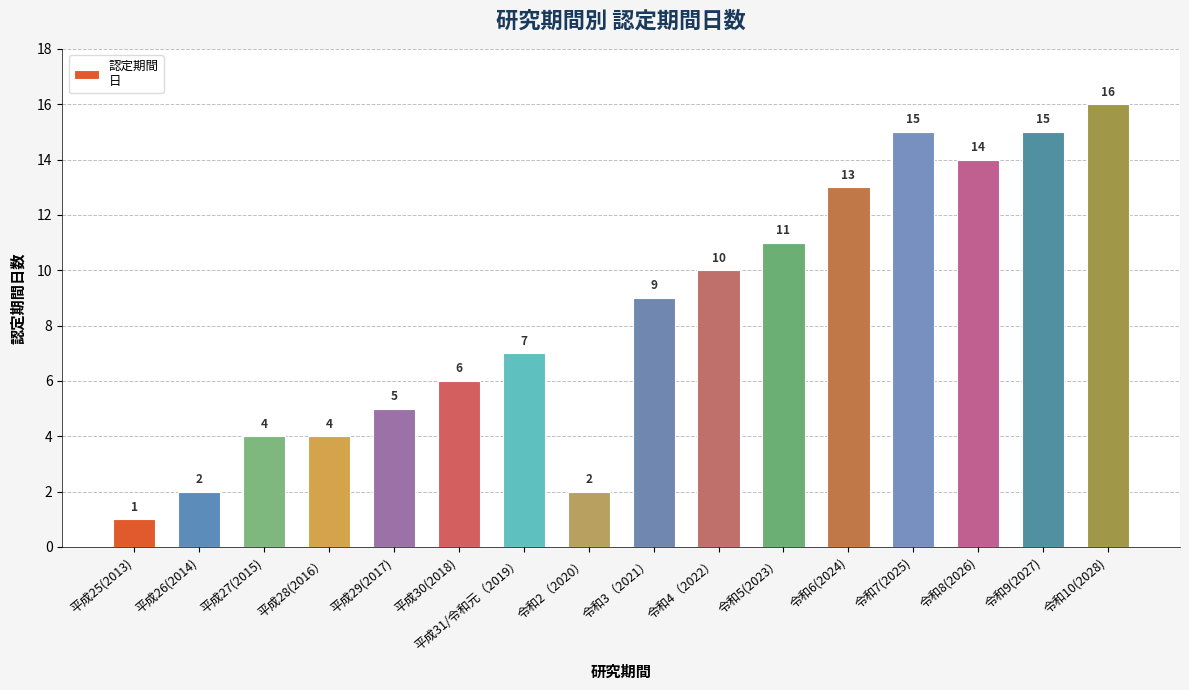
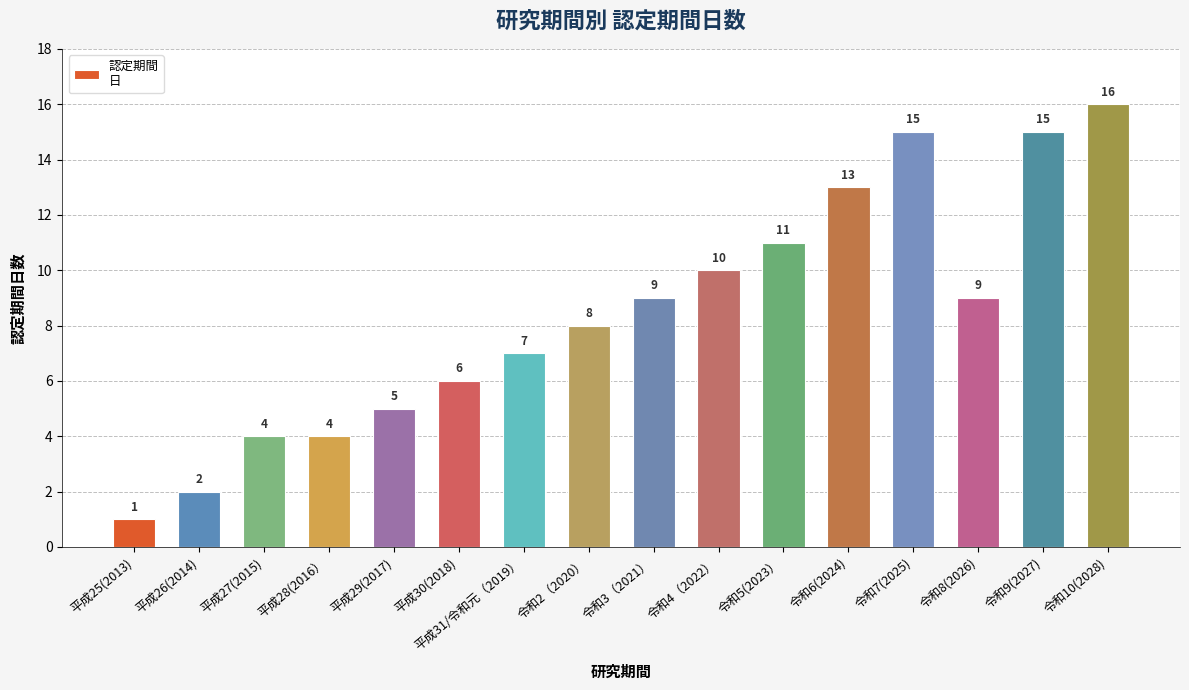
令和2（2020）: 2 -> 8
令和8(2026): 14 -> 9
